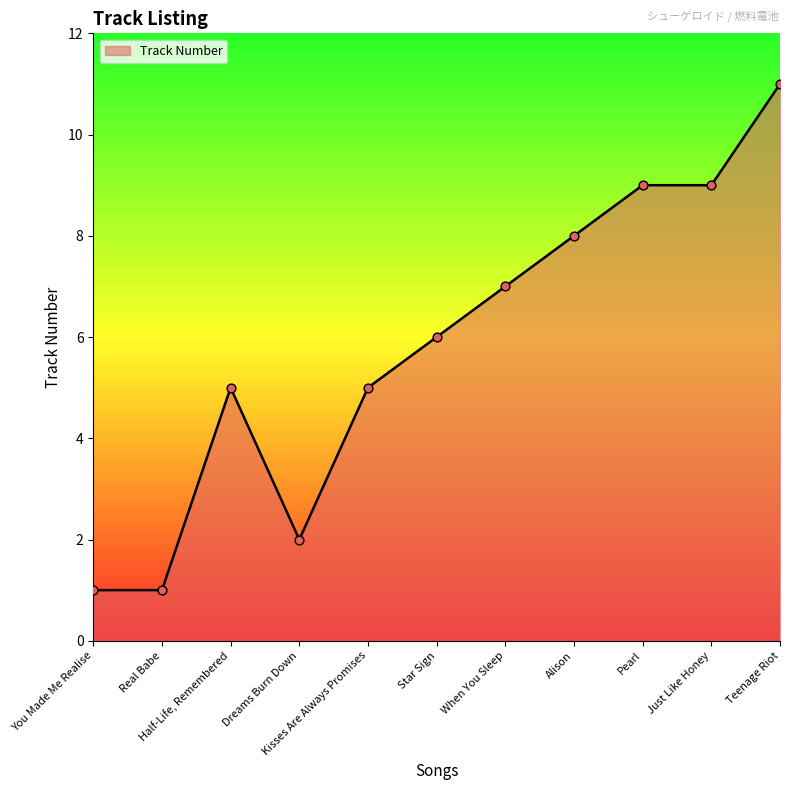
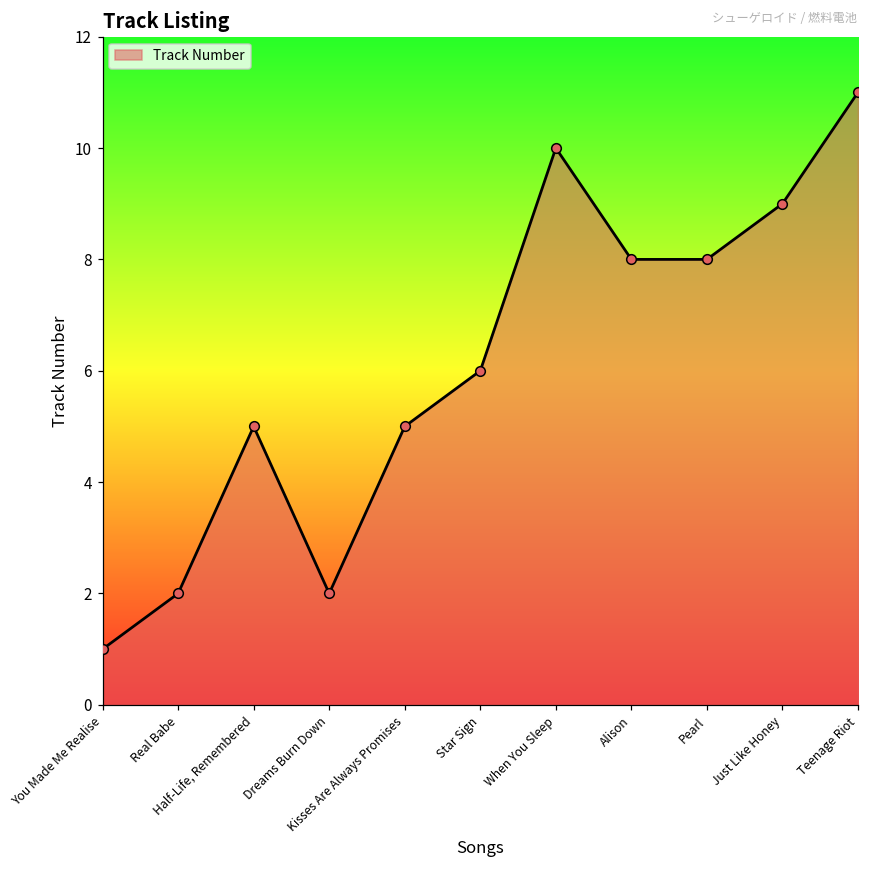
Real Babe: 1 -> 2
When You Sleep: 7 -> 10
Pearl: 9 -> 8
